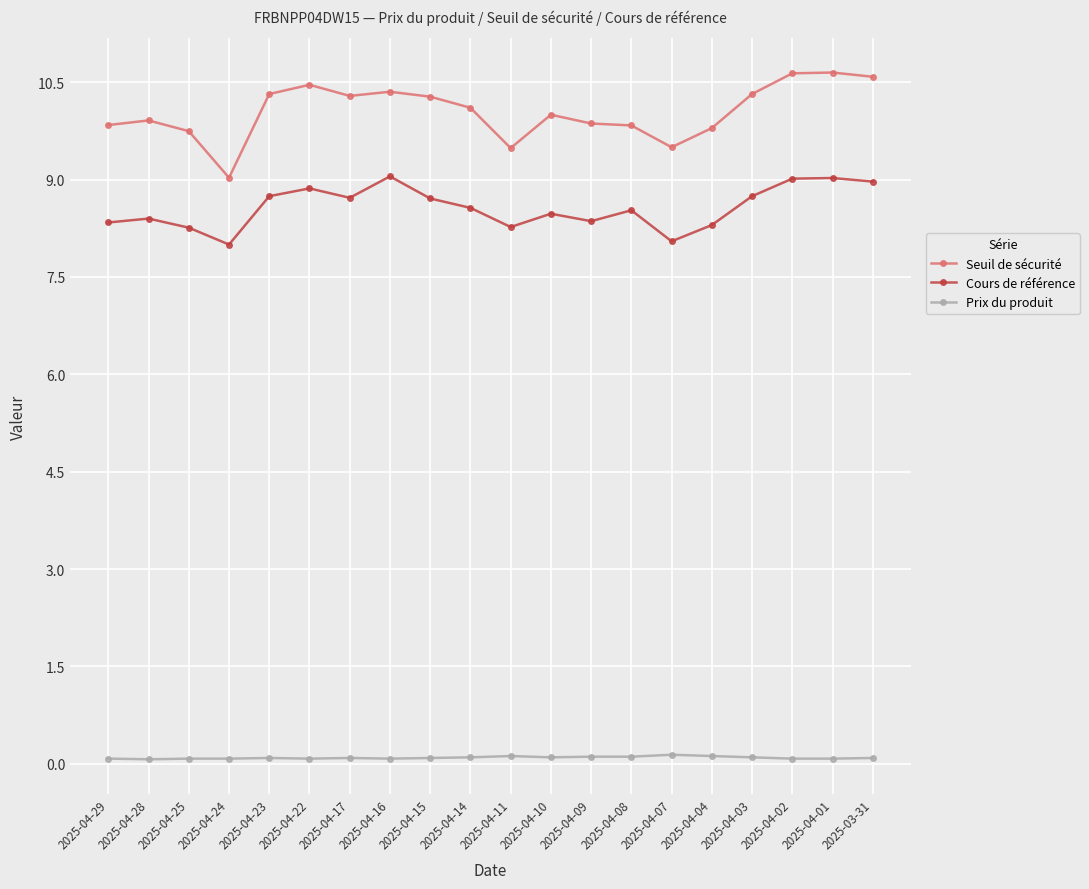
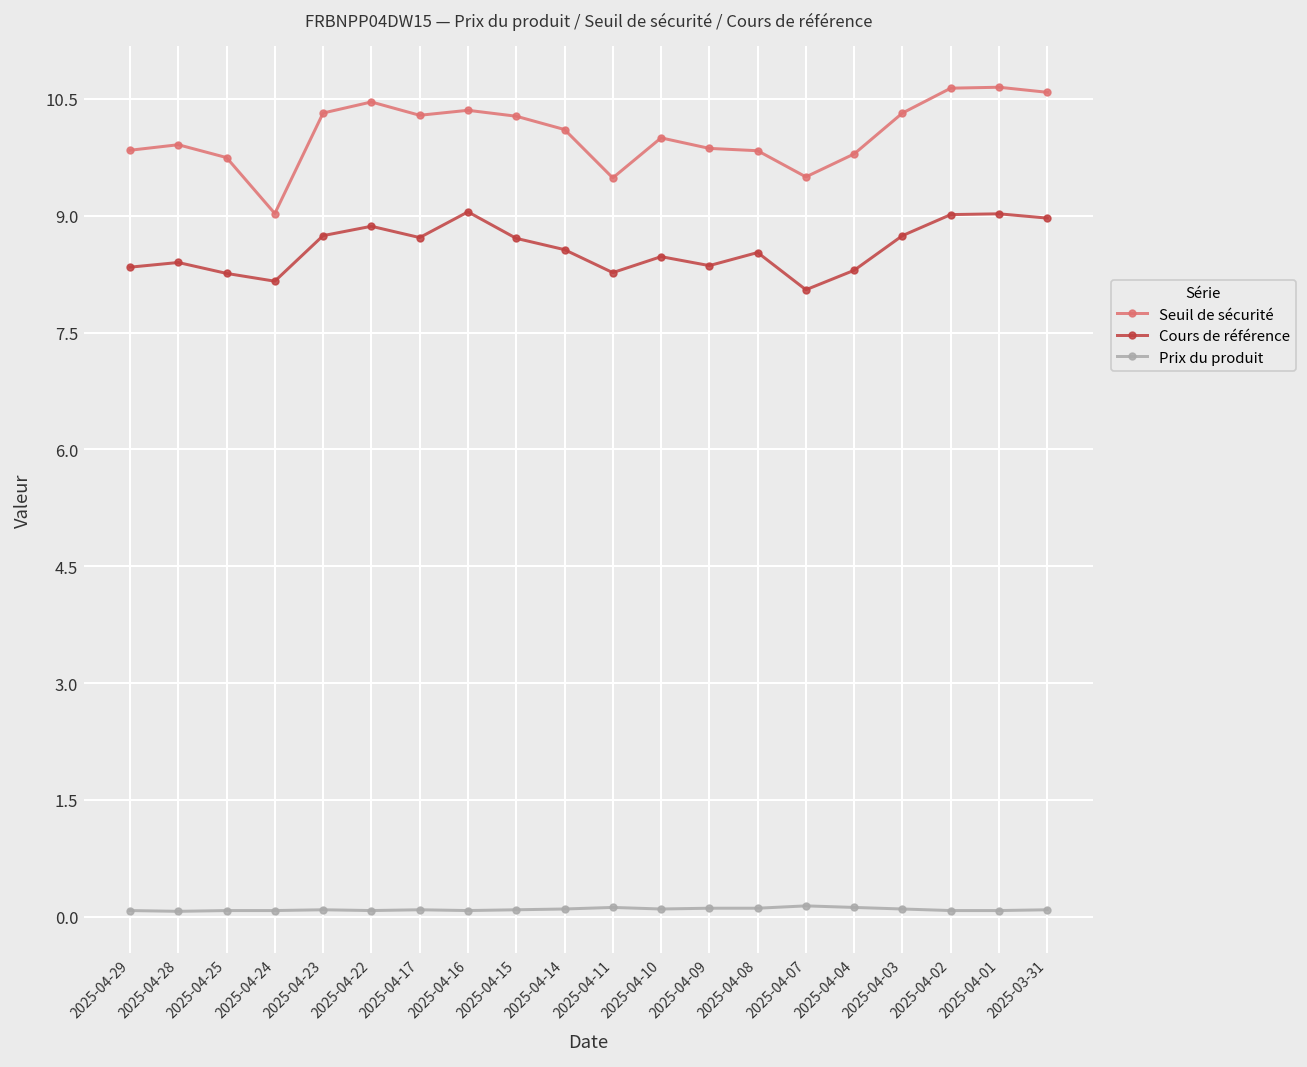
Cours de référence, 2025-04-24: 8.0 -> 8.2
